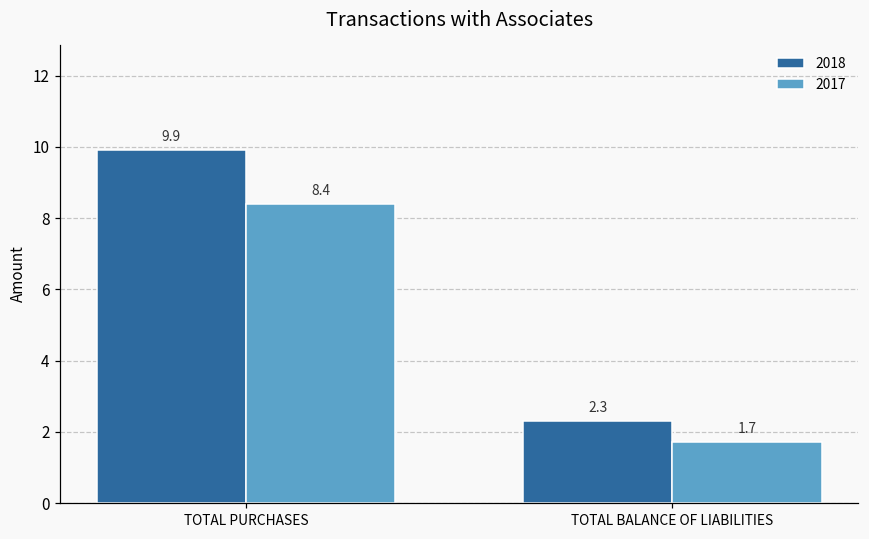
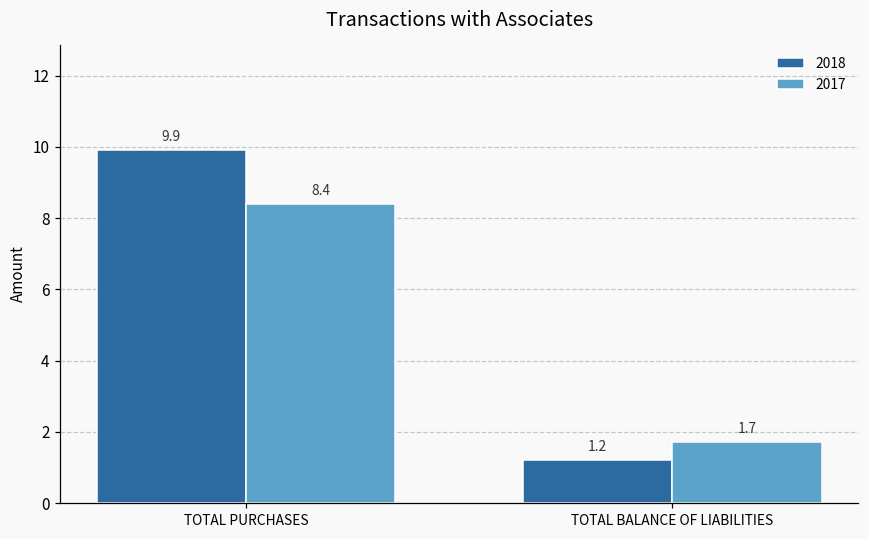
2018, TOTAL BALANCE OF LIABILITIES: 2.3 -> 1.2
